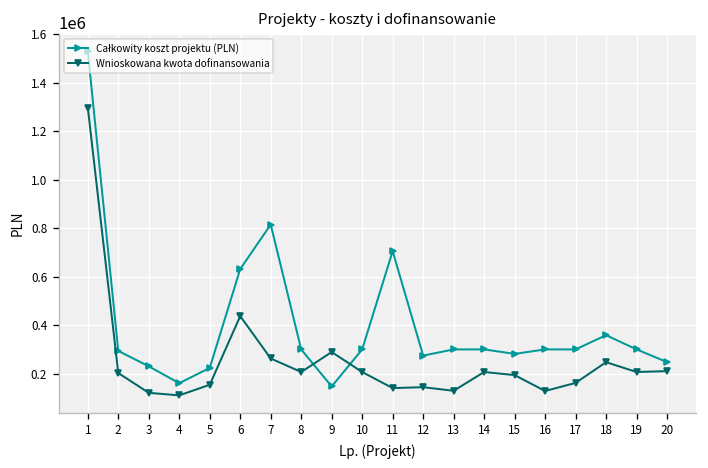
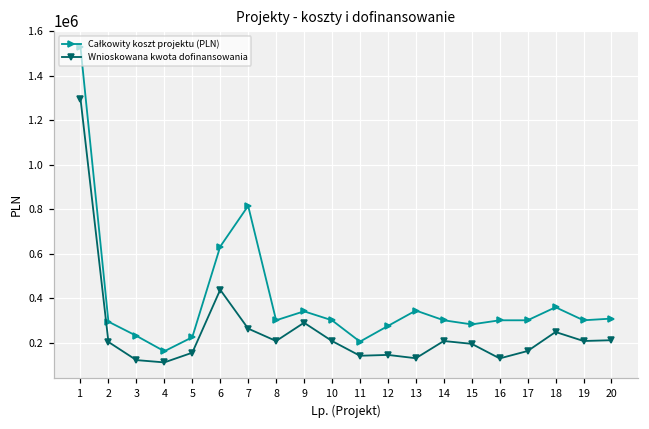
Całkowity koszt projektu (PLN), 9: 150000 -> 340000
Całkowity koszt projektu (PLN), 11: 710000 -> 210000
Całkowity koszt projektu (PLN), 13: 300000 -> 350000
Całkowity koszt projektu (PLN), 20: 250000 -> 310000
